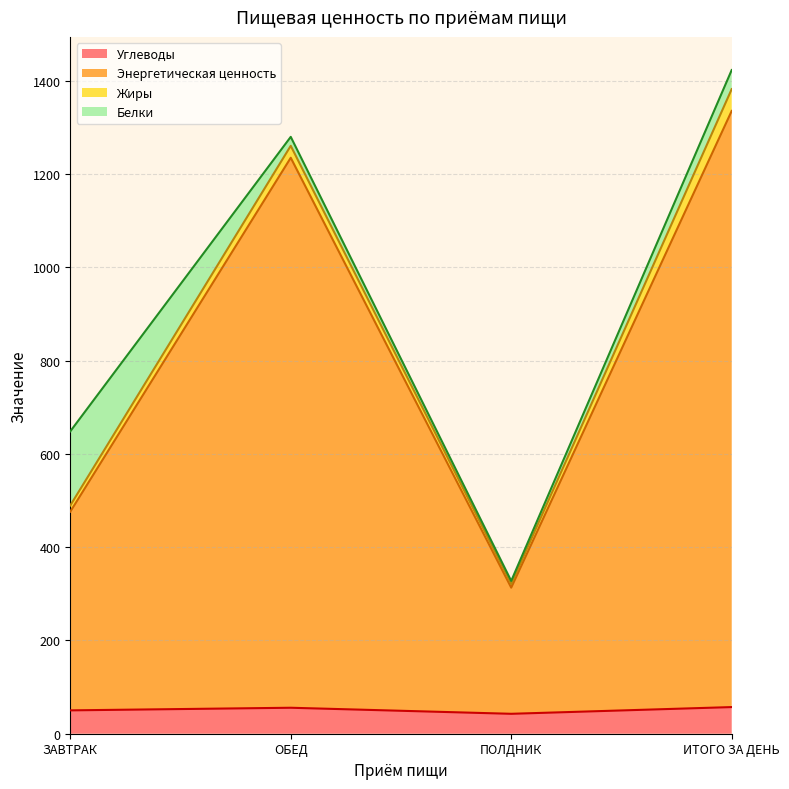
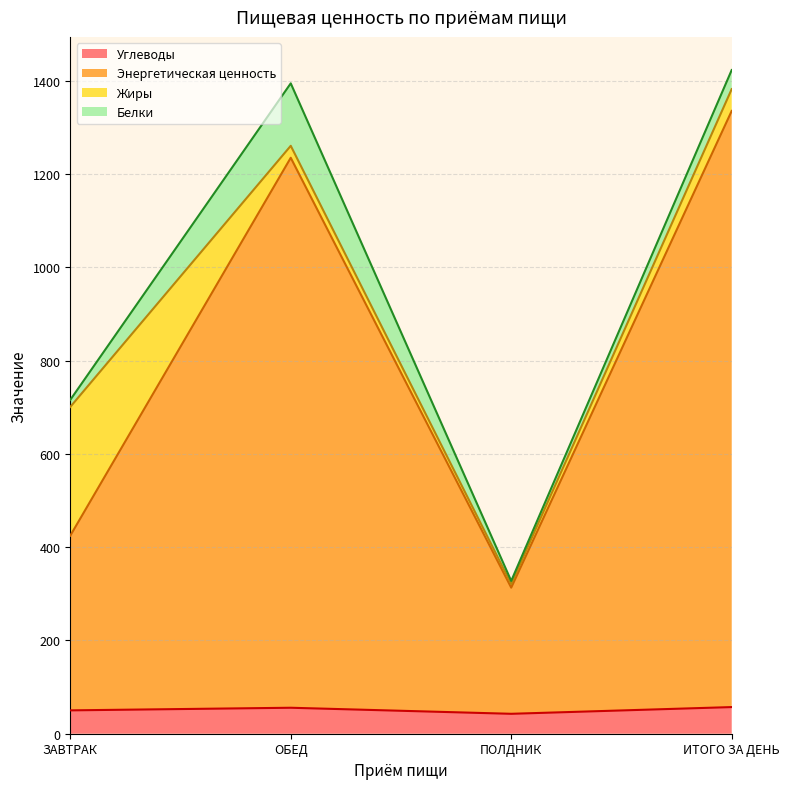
Энергетическая ценность, ЗАВТРАК: 430 -> 370
Жиры, ЗАВТРАК: 10 -> 280
Белки, ЗАВТРАК: 160 -> 20
Белки, ОБЕД: 20 -> 130
